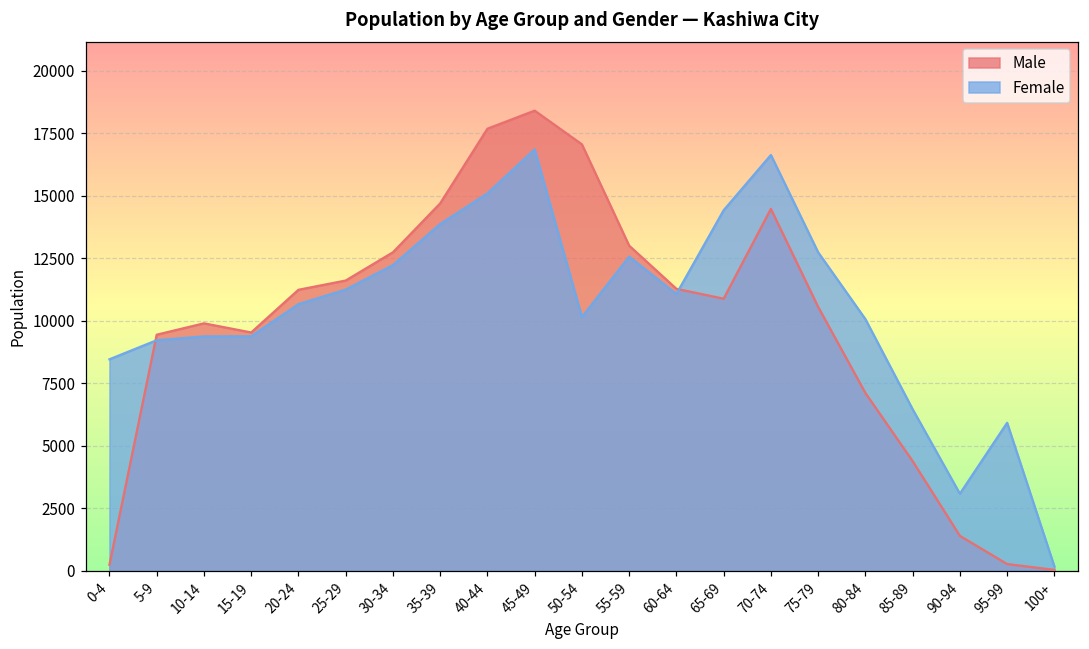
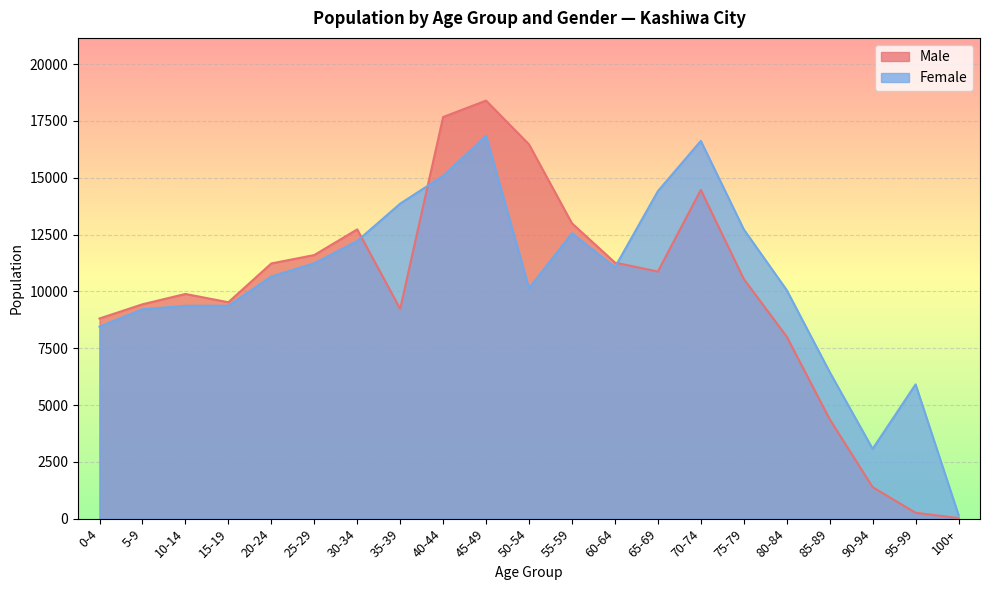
Male, 0-4: 200 -> 8800
Male, 35-39: 14700 -> 9200
Male, 50-54: 17000 -> 16500
Male, 80-84: 7100 -> 8000
